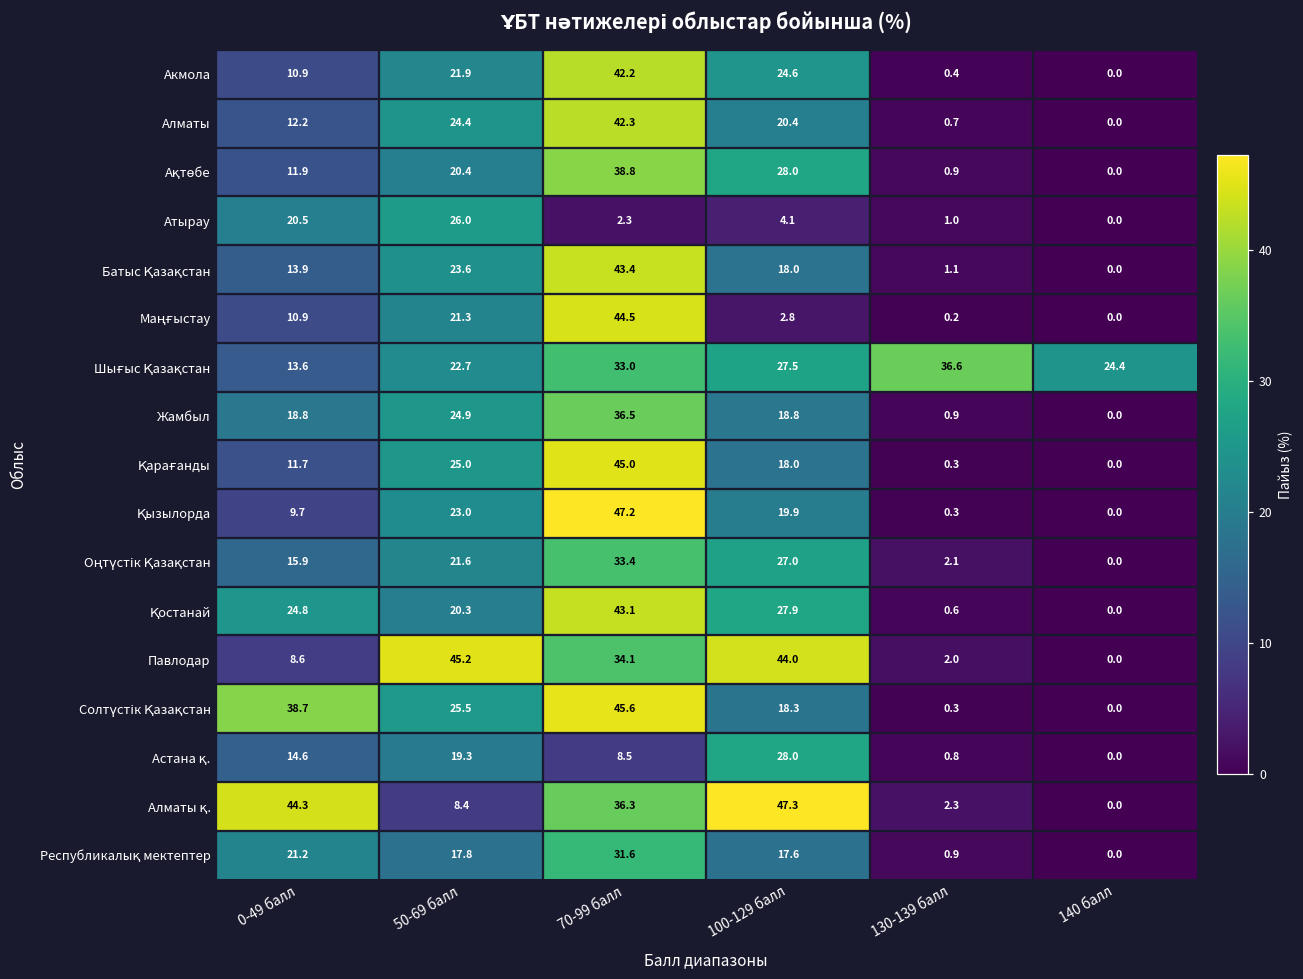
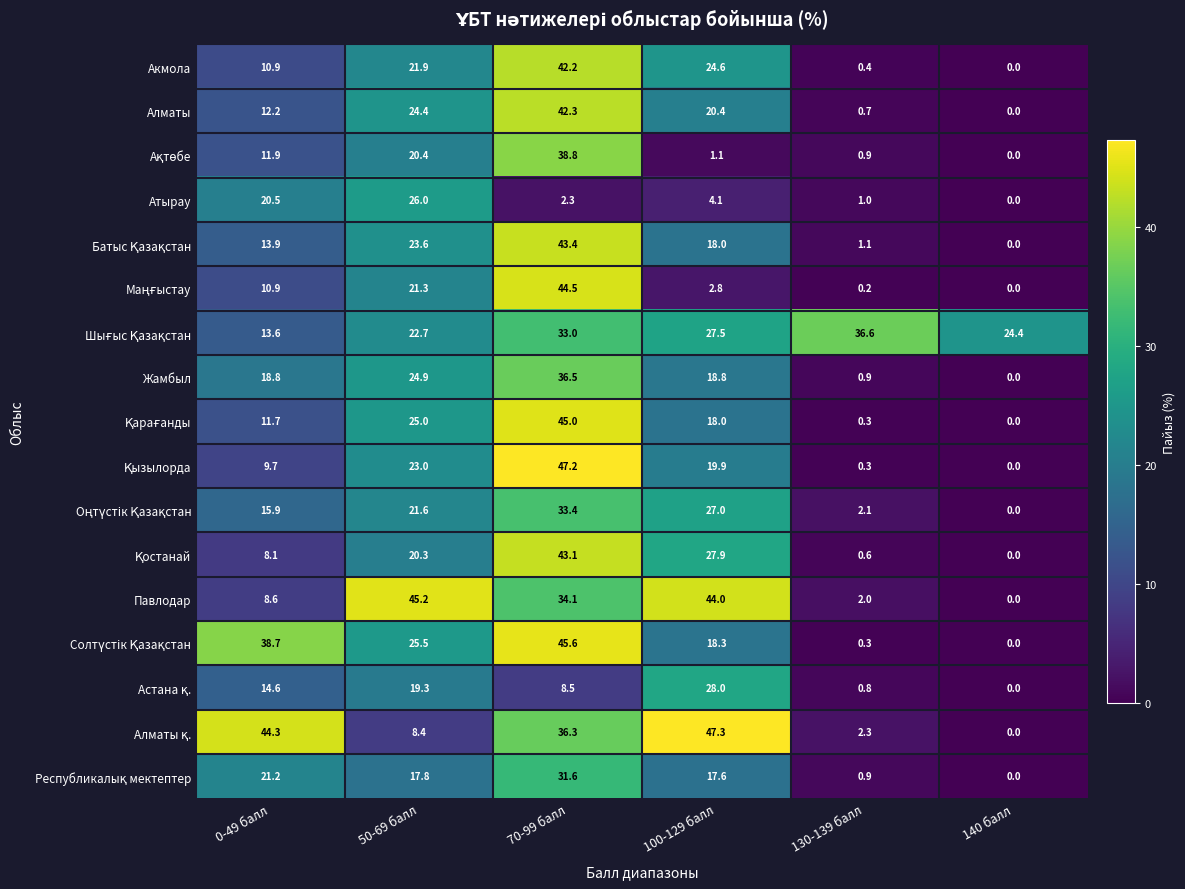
Ақтөбе, 100-129 балл: 28.0 -> 1.1
Қостанай, 0-49 балл: 24.8 -> 8.1
